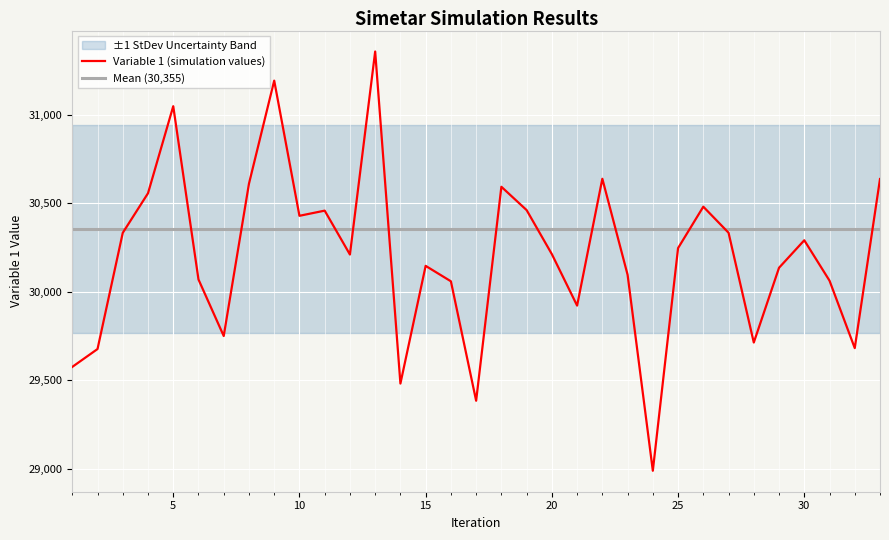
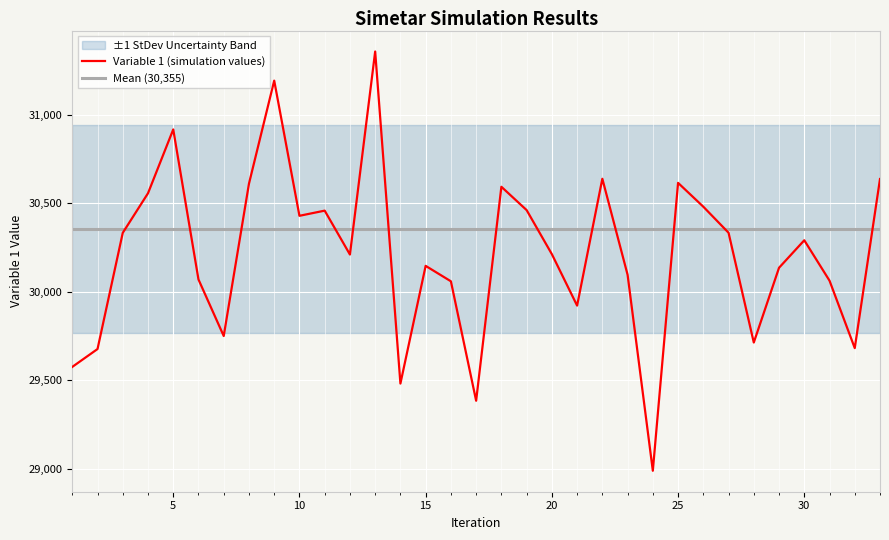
Variable 1 (simulation values), 5: 31,050 -> 30,920
Variable 1 (simulation values), 25: 30,250 -> 30,610
